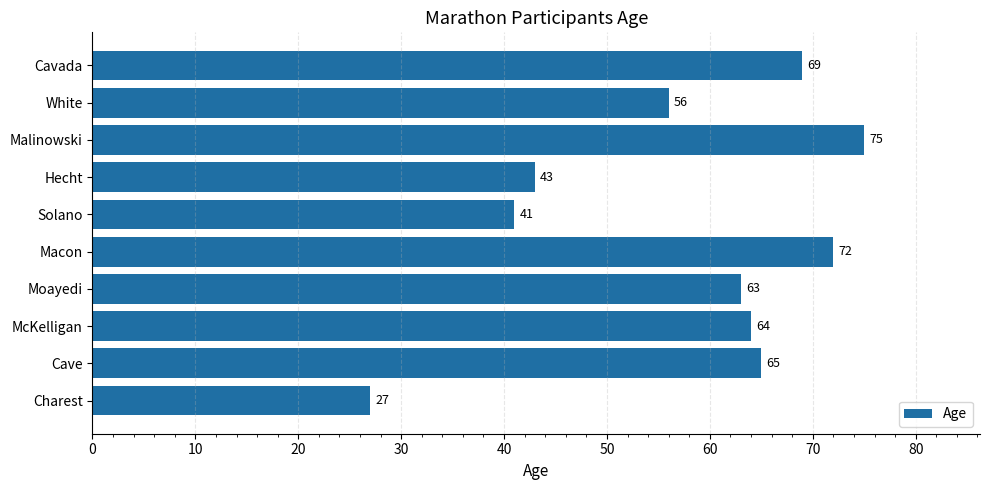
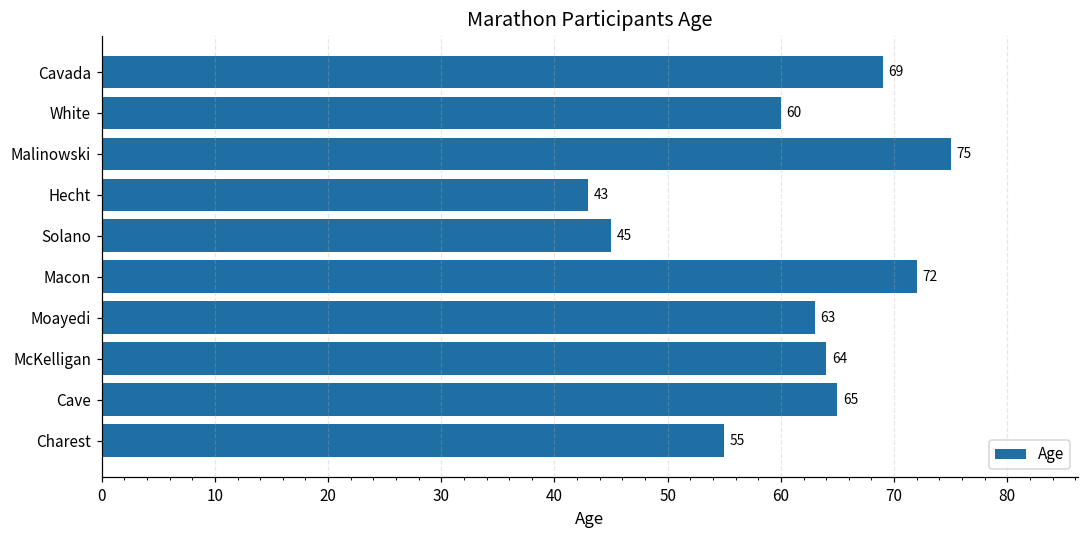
White: 56 -> 60
Solano: 41 -> 45
Charest: 27 -> 55
